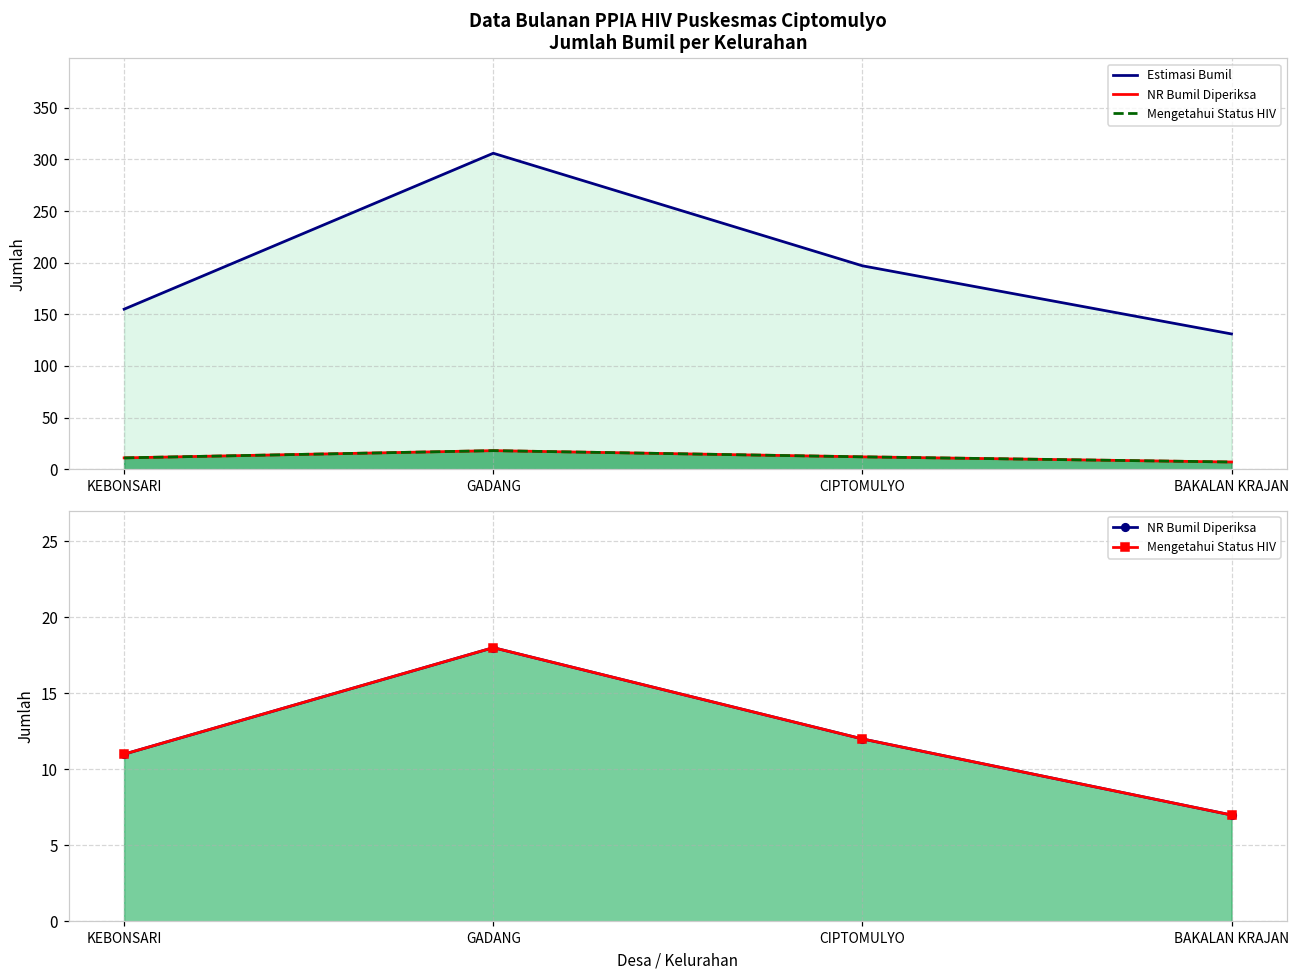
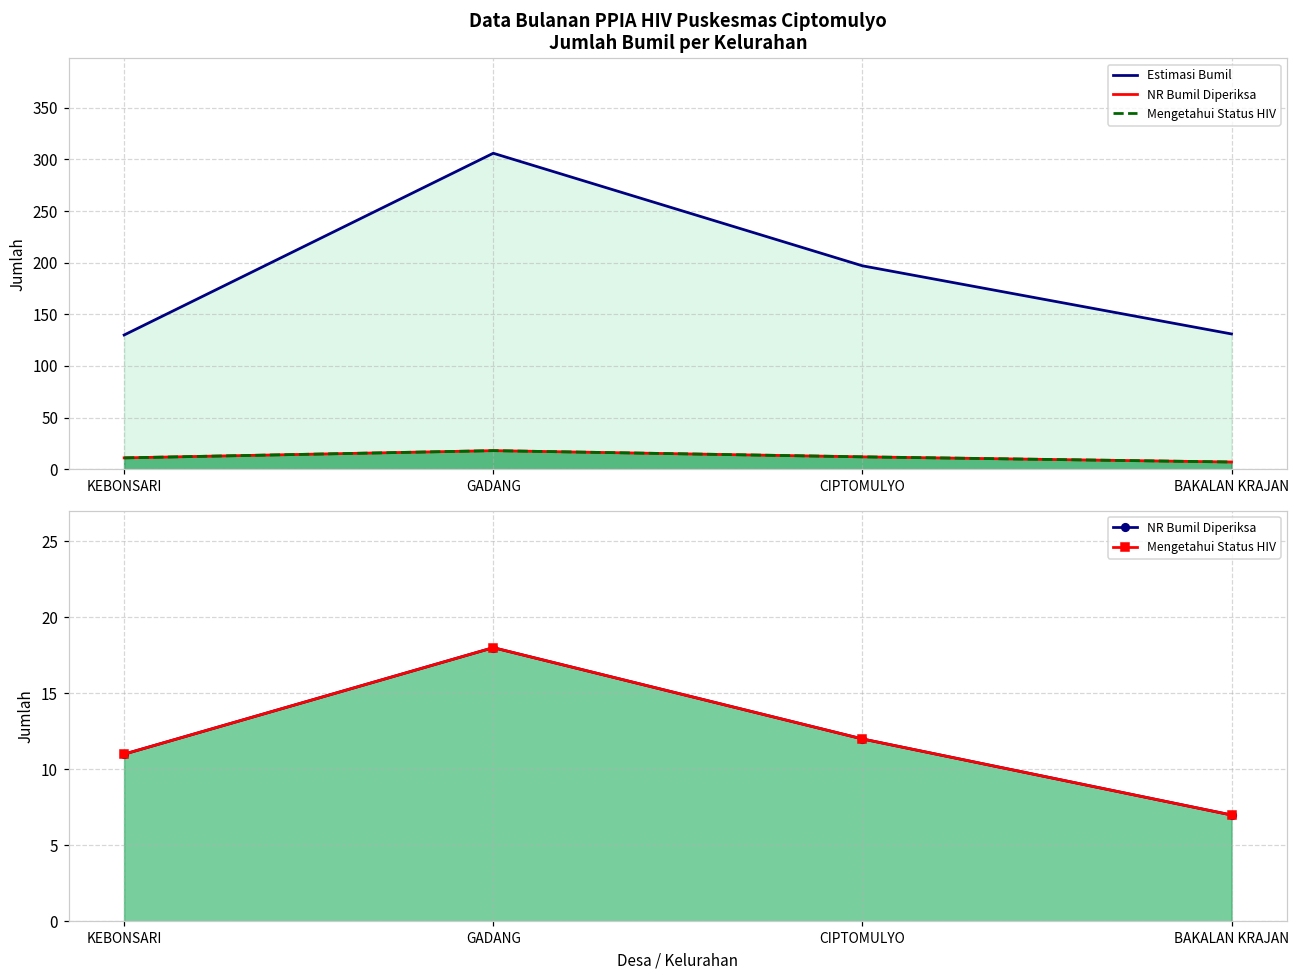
Data Bulanan PPIA HIV Puskesmas Ciptomulyo Jumlah Bumil per Kelurahan, Estimasi Bumil, KEBONSARI: 160 -> 130
